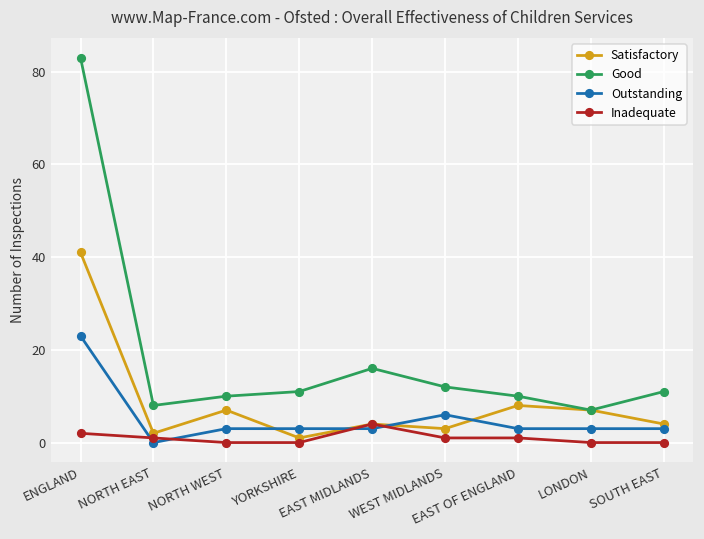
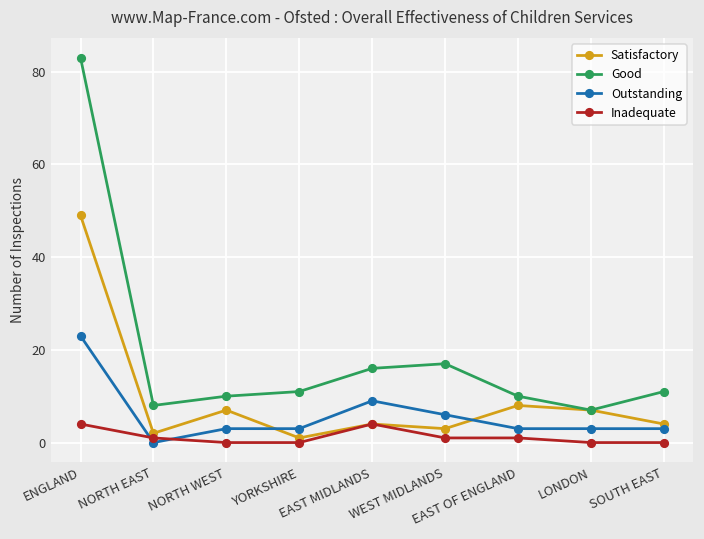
Satisfactory, ENGLAND: 41 -> 49
Inadequate, ENGLAND: 2 -> 4
Outstanding, EAST MIDLANDS: 3 -> 9
Good, WEST MIDLANDS: 12 -> 17
